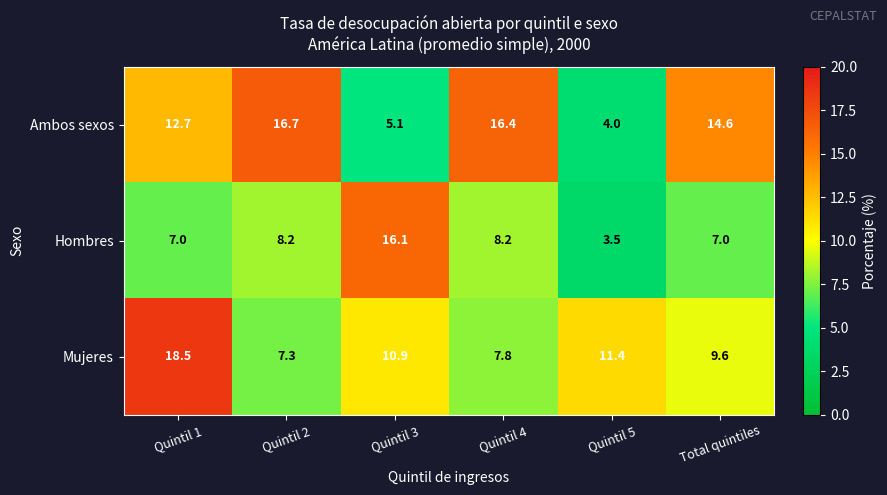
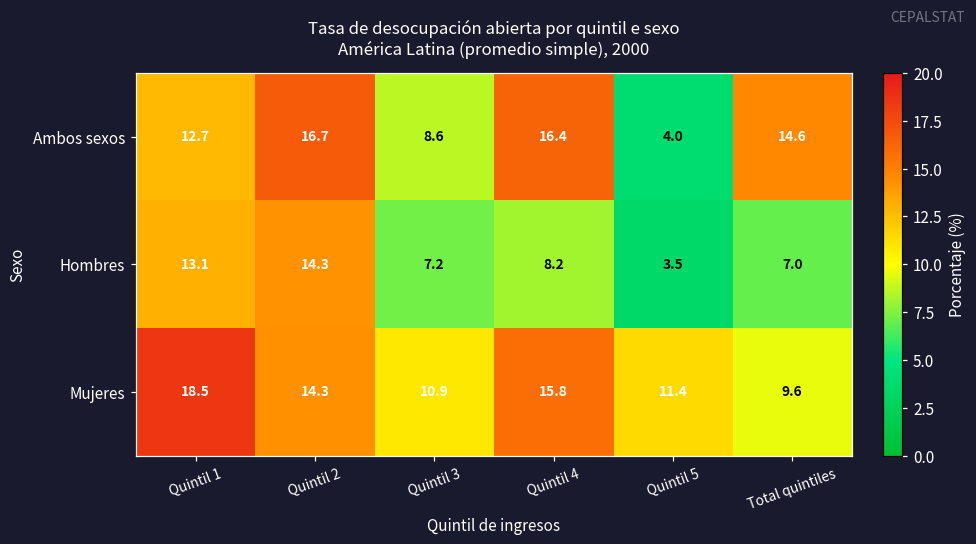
Ambos sexos, Quintil 3: 5.1 -> 8.6
Hombres, Quintil 1: 7.0 -> 13.1
Hombres, Quintil 2: 8.2 -> 14.3
Hombres, Quintil 3: 16.1 -> 7.2
Mujeres, Quintil 2: 7.3 -> 14.3
Mujeres, Quintil 4: 7.8 -> 15.8
